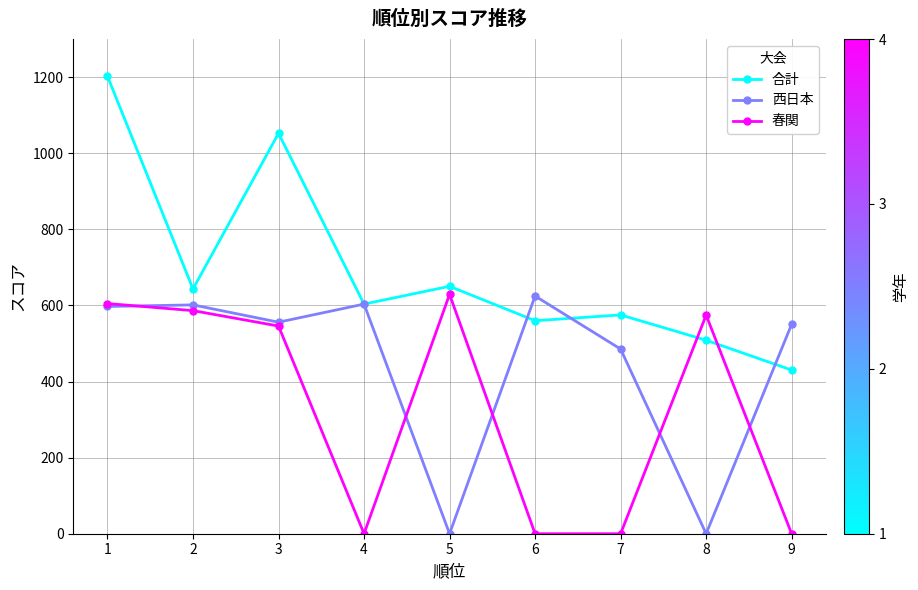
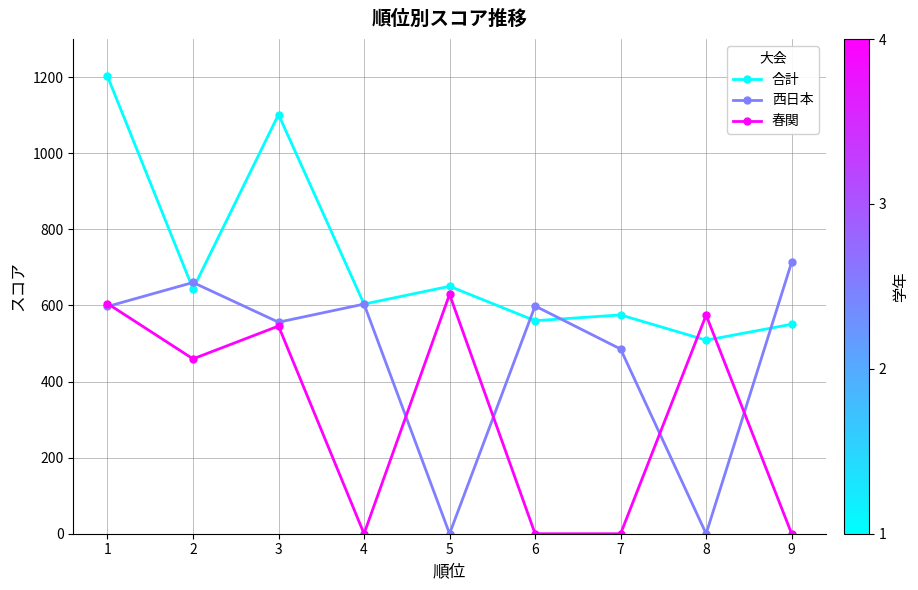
西日本, 2: 600 -> 660
春関, 2: 590 -> 460
合計, 3: 1050 -> 1100
西日本, 6: 620 -> 600
合計, 9: 430 -> 550
西日本, 9: 550 -> 710
